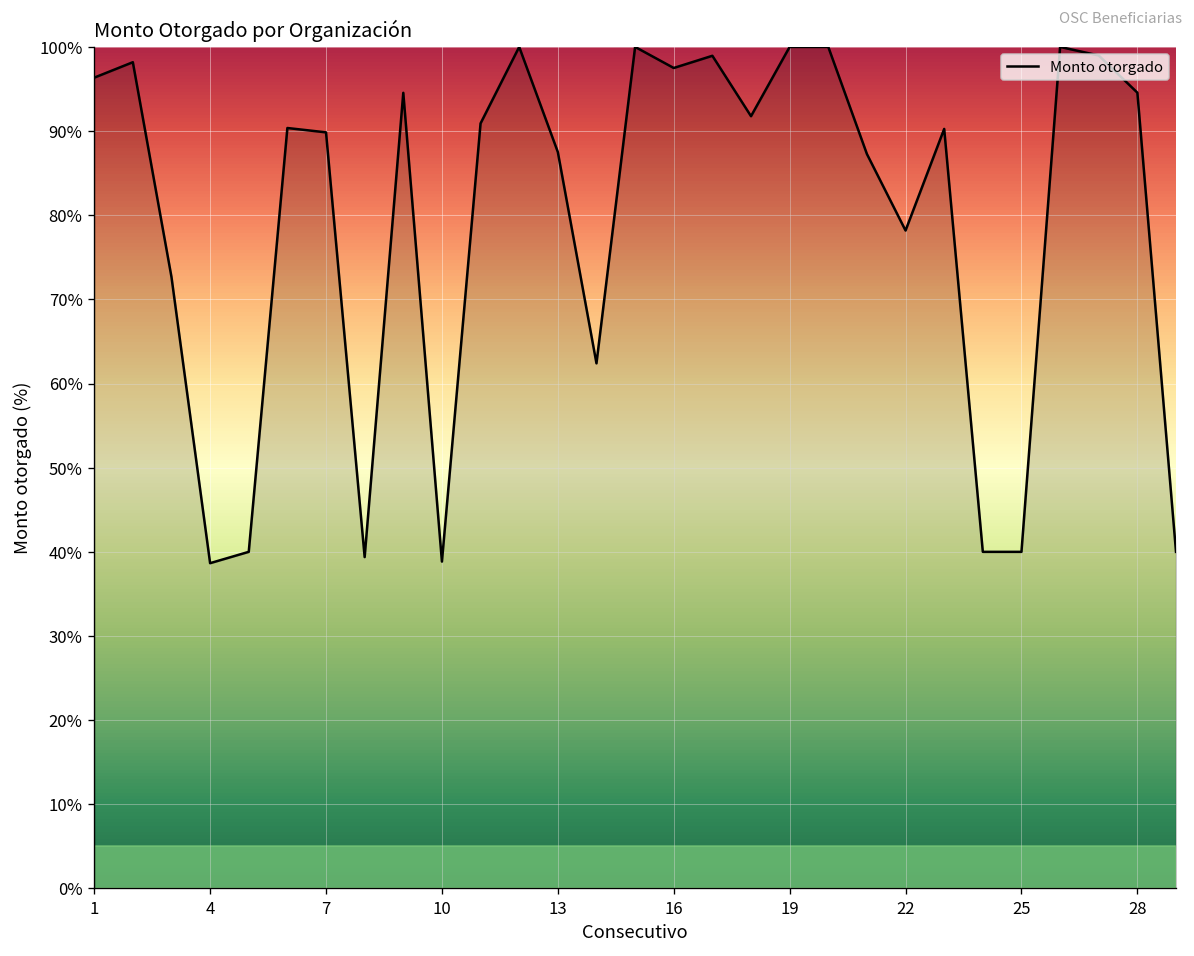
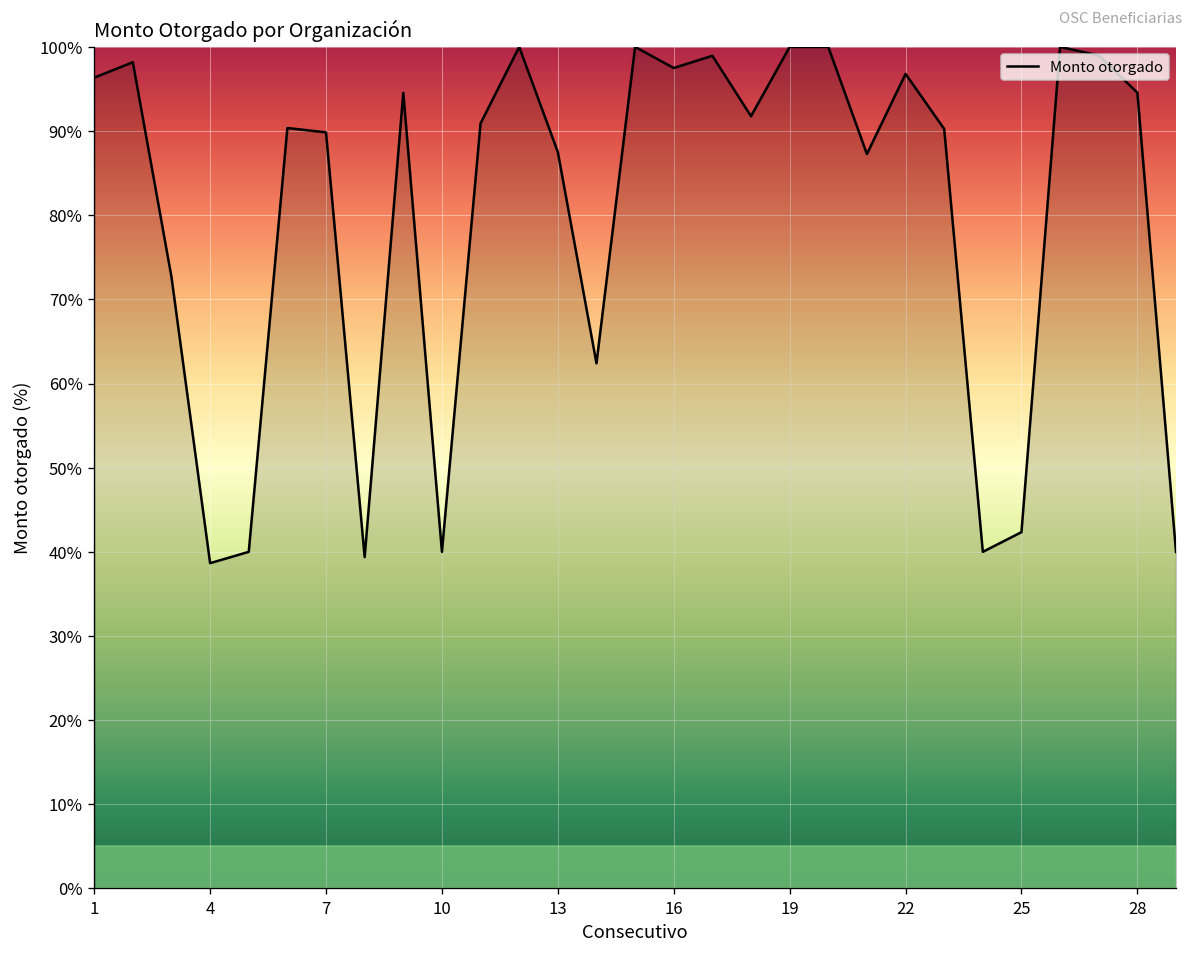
10: 39% -> 40%
22: 78% -> 97%
25: 40% -> 42%
